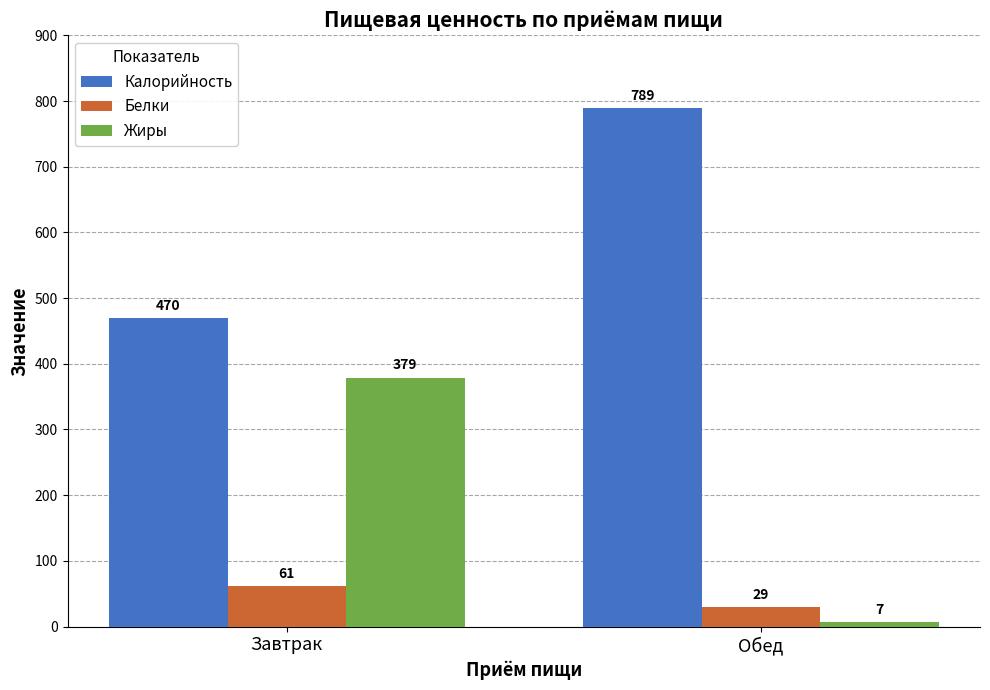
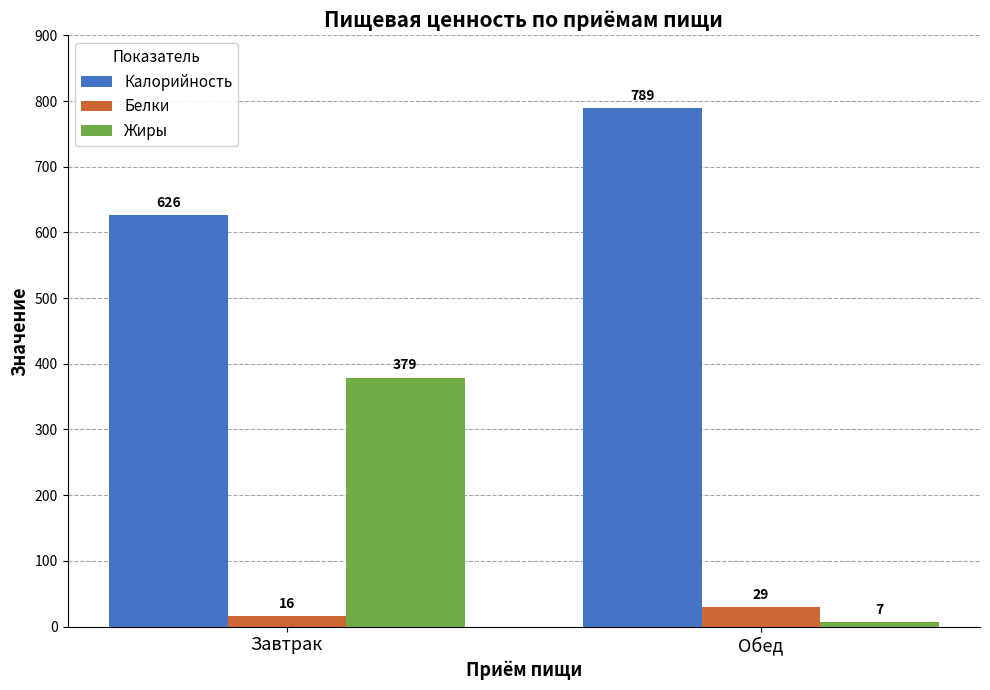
Калорийность, Завтрак: 470 -> 626
Белки, Завтрак: 61 -> 16
